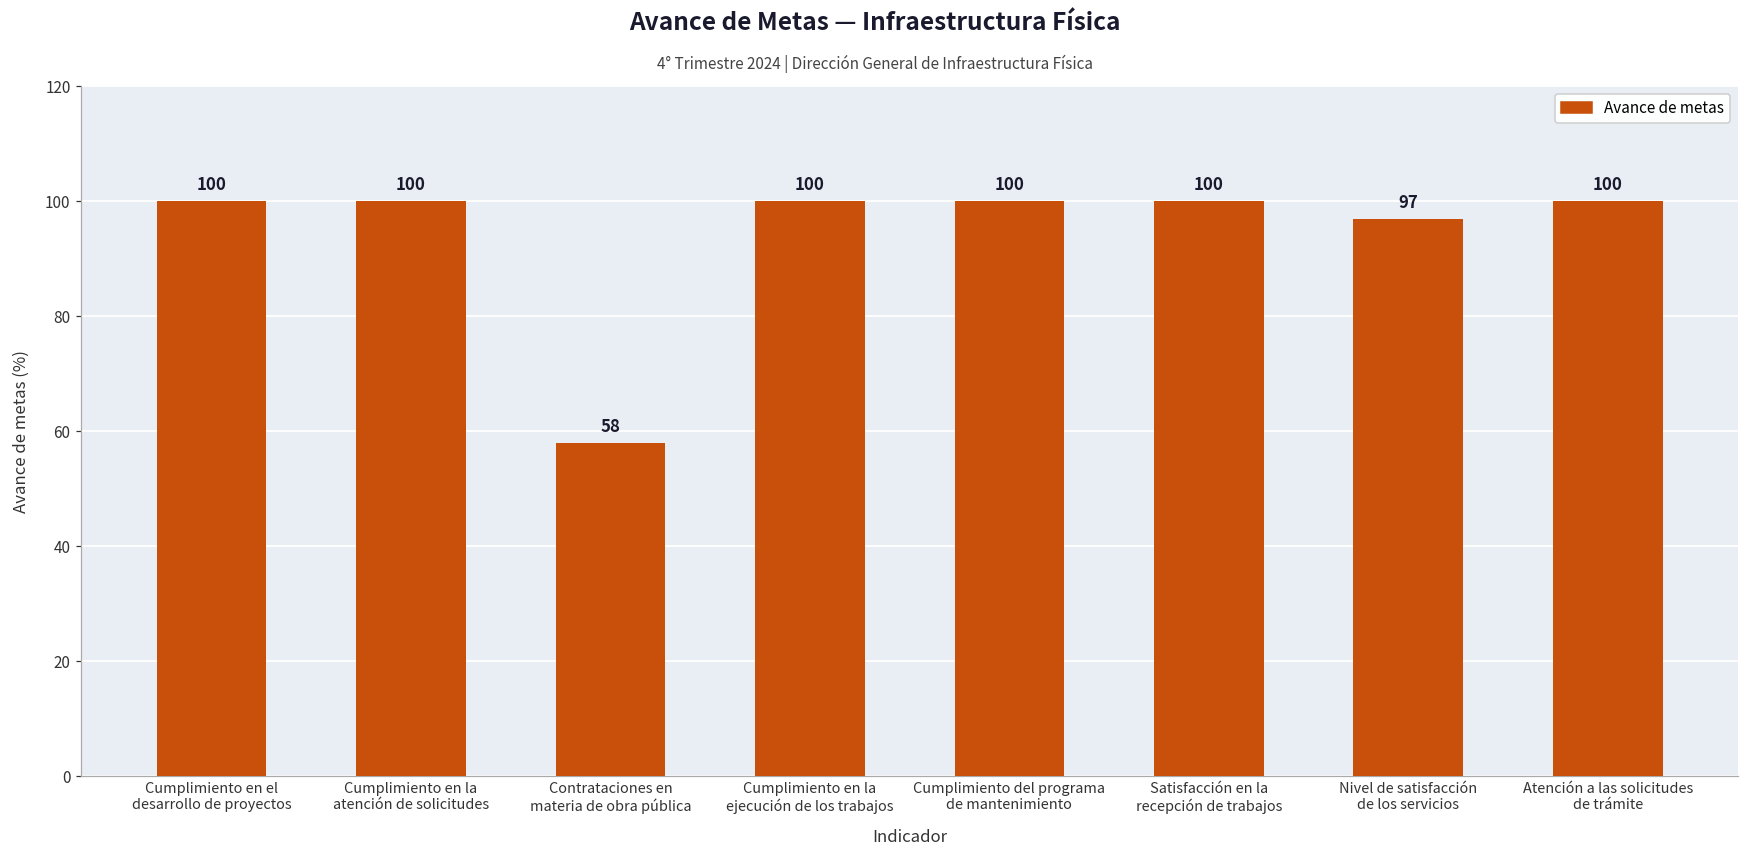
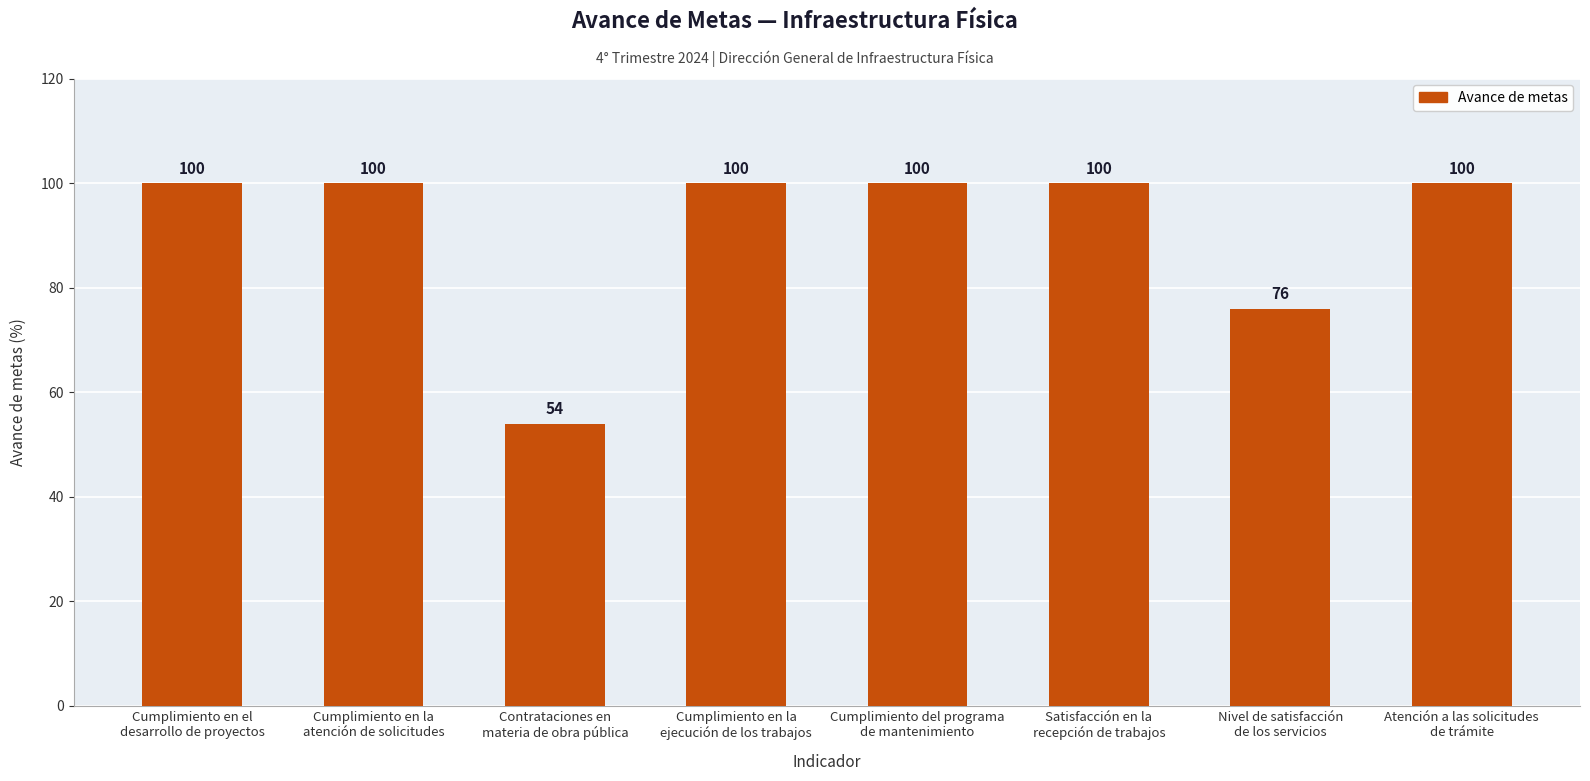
Contrataciones en materia de obra pública: 58 -> 54
Nivel de satisfacción de los servicios: 97 -> 76
